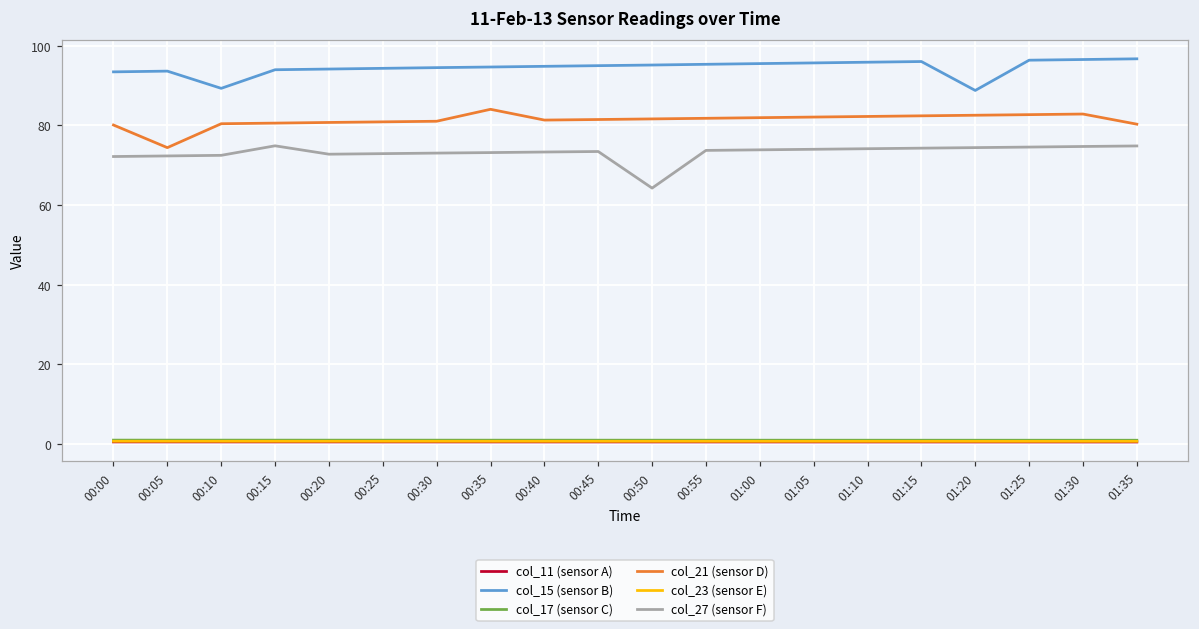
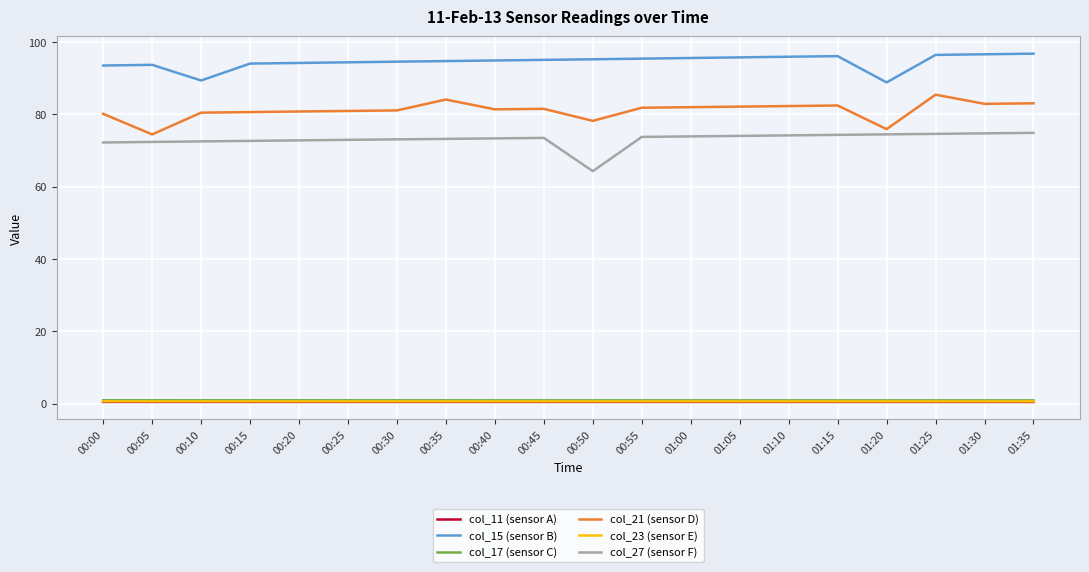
col_27 (sensor F), 00:15: 75 -> 73
col_21 (sensor D), 00:50: 82 -> 78
col_21 (sensor D), 01:20: 83 -> 76
col_21 (sensor D), 01:25: 83 -> 85
col_21 (sensor D), 01:35: 80 -> 83
